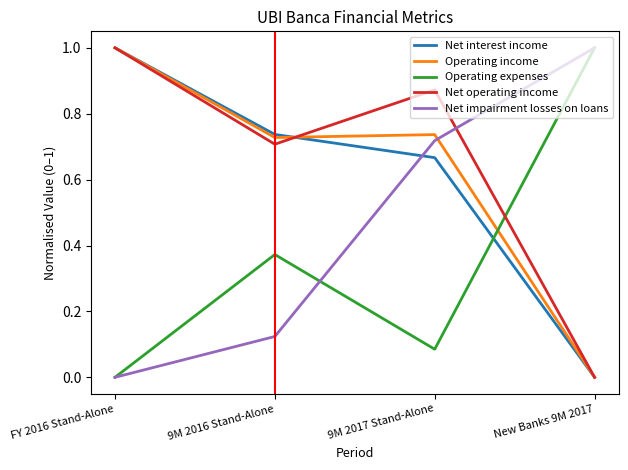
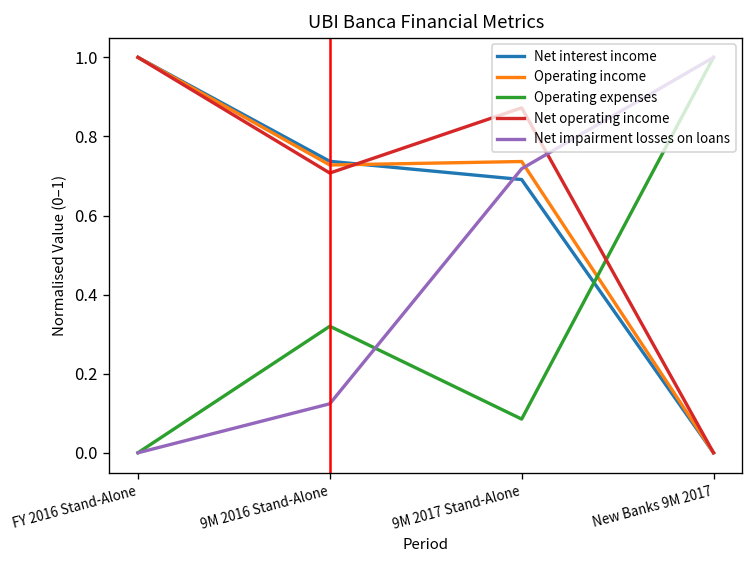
Operating expenses, 9M 2016 Stand-Alone: 0.37 -> 0.32
Net interest income, 9M 2017 Stand-Alone: 0.67 -> 0.69
